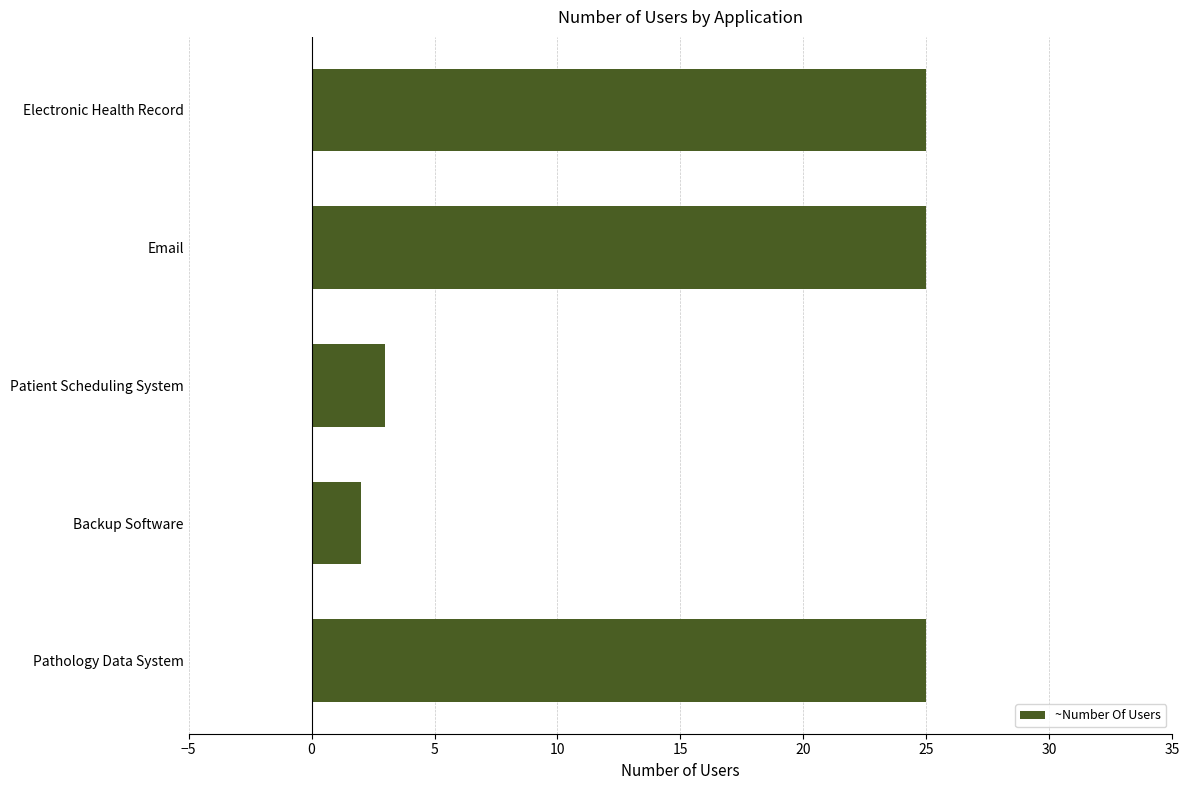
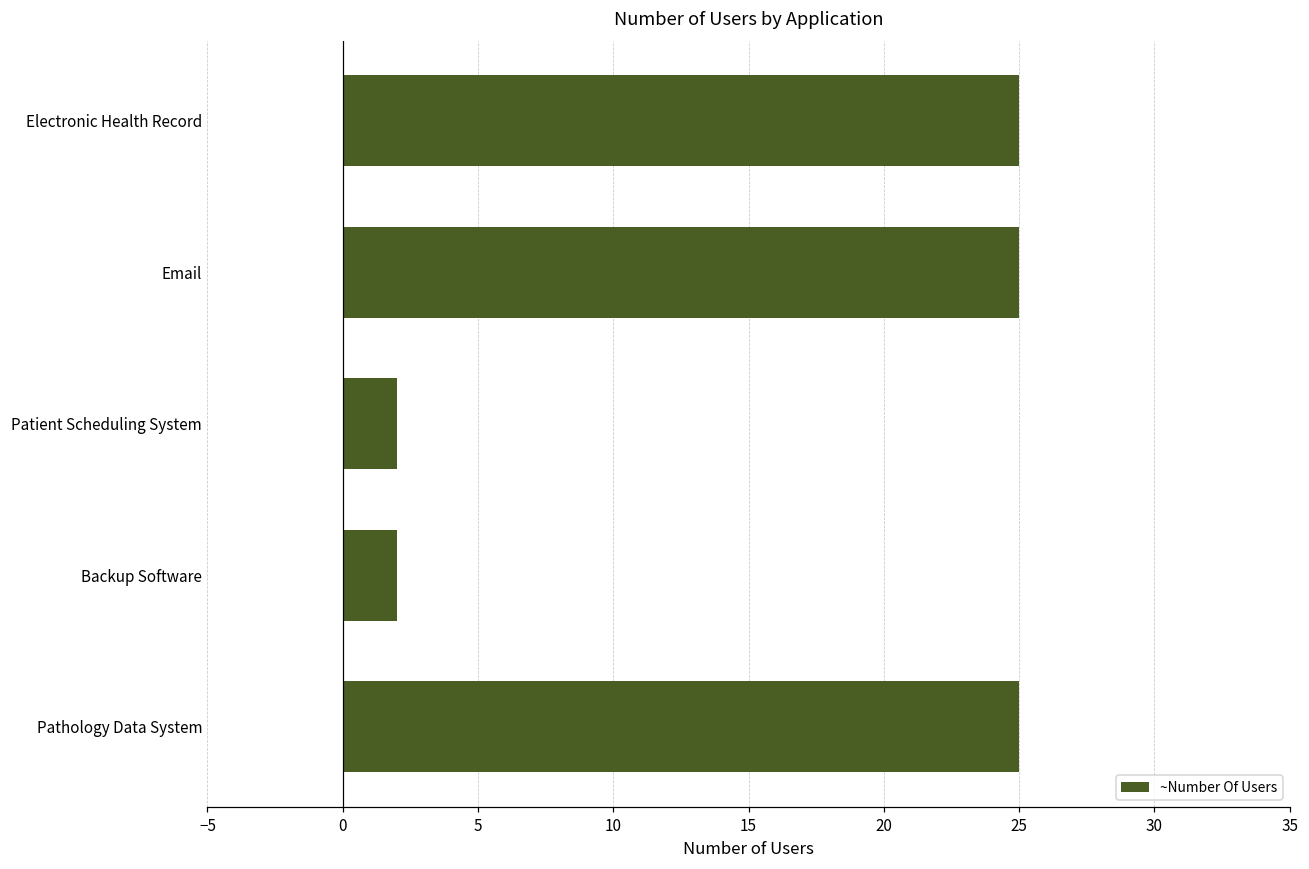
Patient Scheduling System: 3 -> 2
